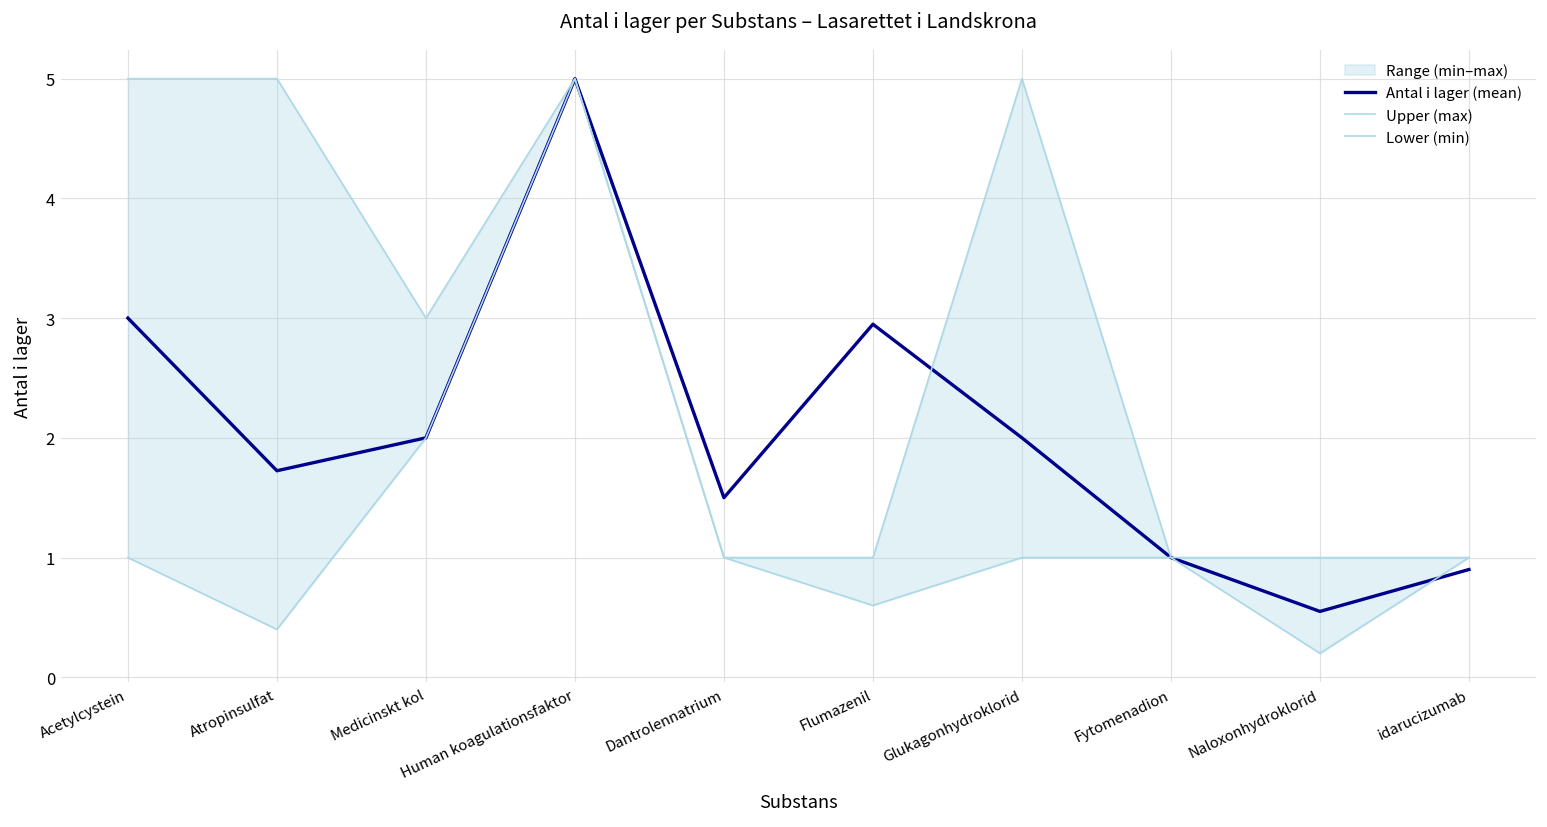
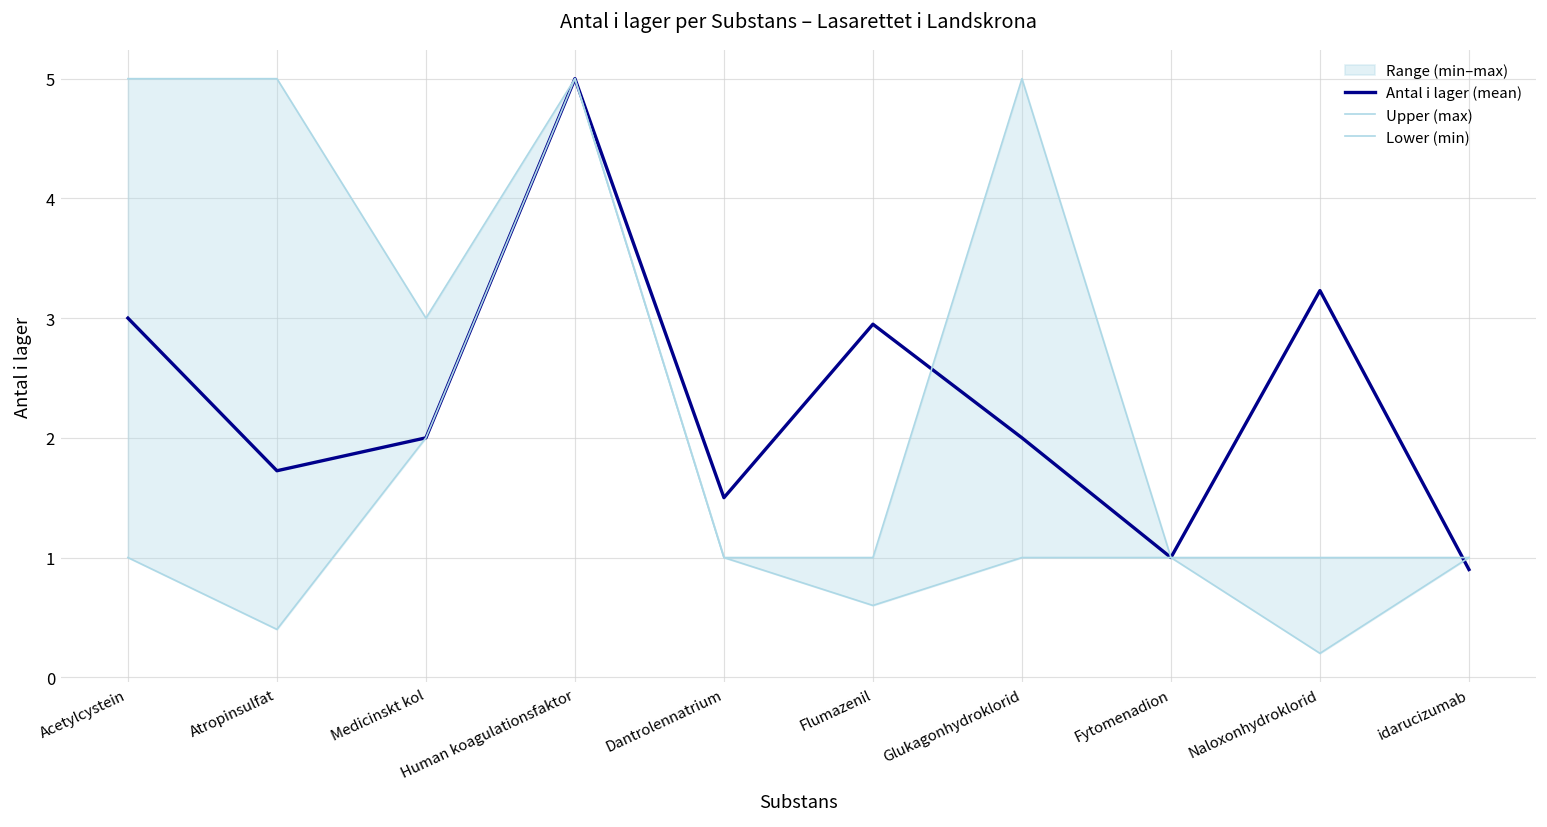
Antal i lager (mean), Naloxonhydroklorid: 0.6 -> 3.2
